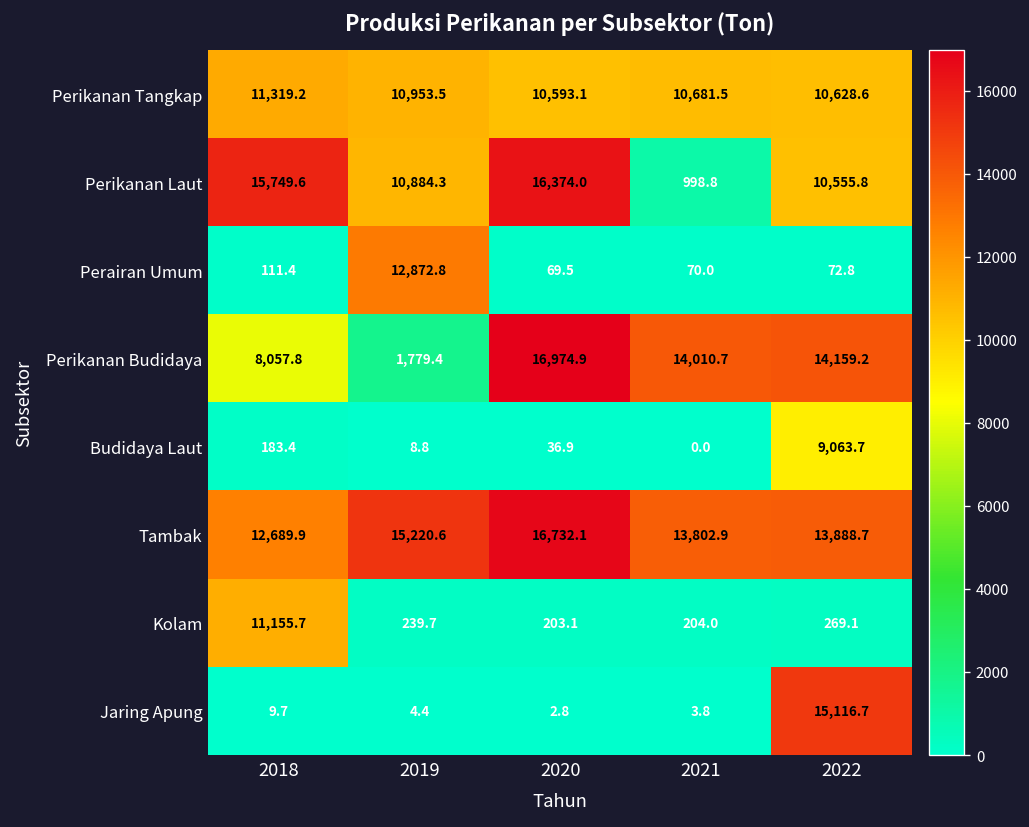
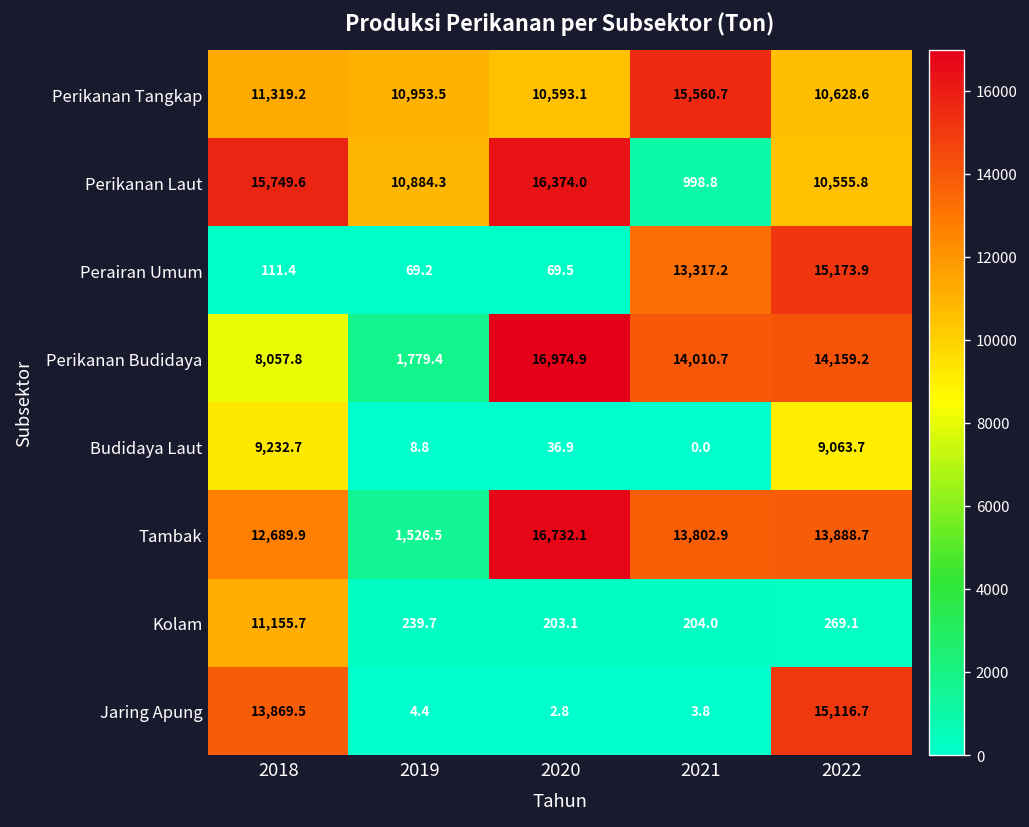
Perikanan Tangkap, 2021: 10,681.5 -> 15,560.7
Perairan Umum, 2019: 12,872.8 -> 69.2
Perairan Umum, 2021: 70.0 -> 13,317.2
Perairan Umum, 2022: 72.8 -> 15,173.9
Budidaya Laut, 2018: 183.4 -> 9,232.7
Tambak, 2019: 15,220.6 -> 1,526.5
Jaring Apung, 2018: 9.7 -> 13,869.5
